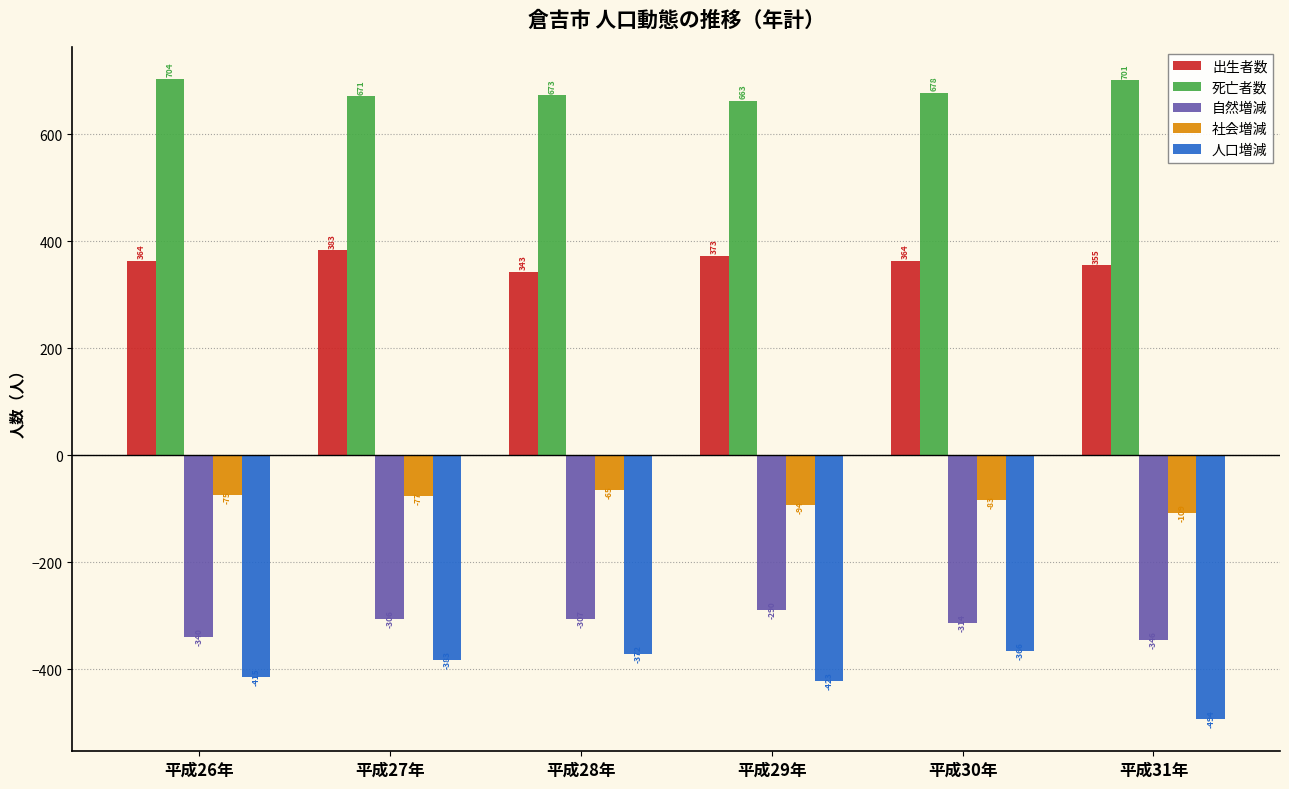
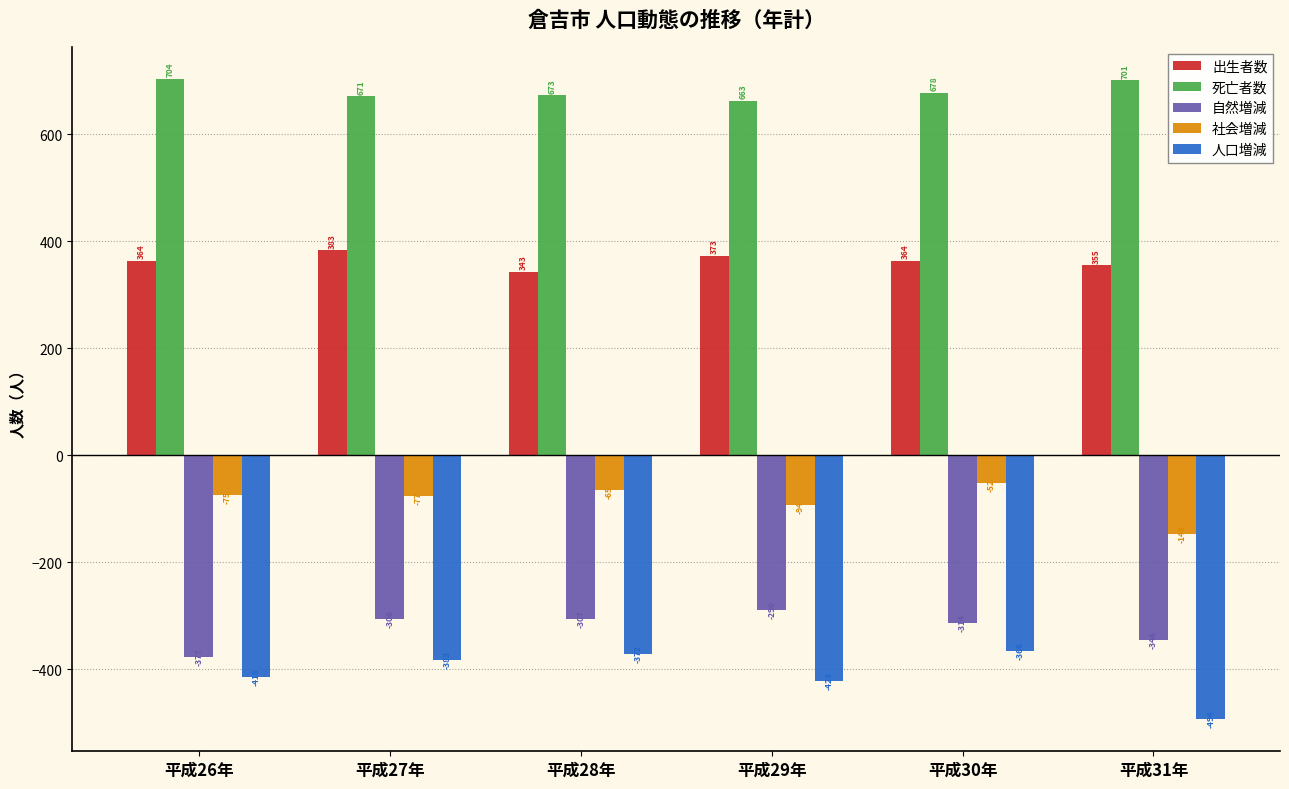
自然増減, 平成26年: -340 -> -380
社会増減, 平成30年: -83 -> -52
社会増減, 平成31年: -110 -> -150
